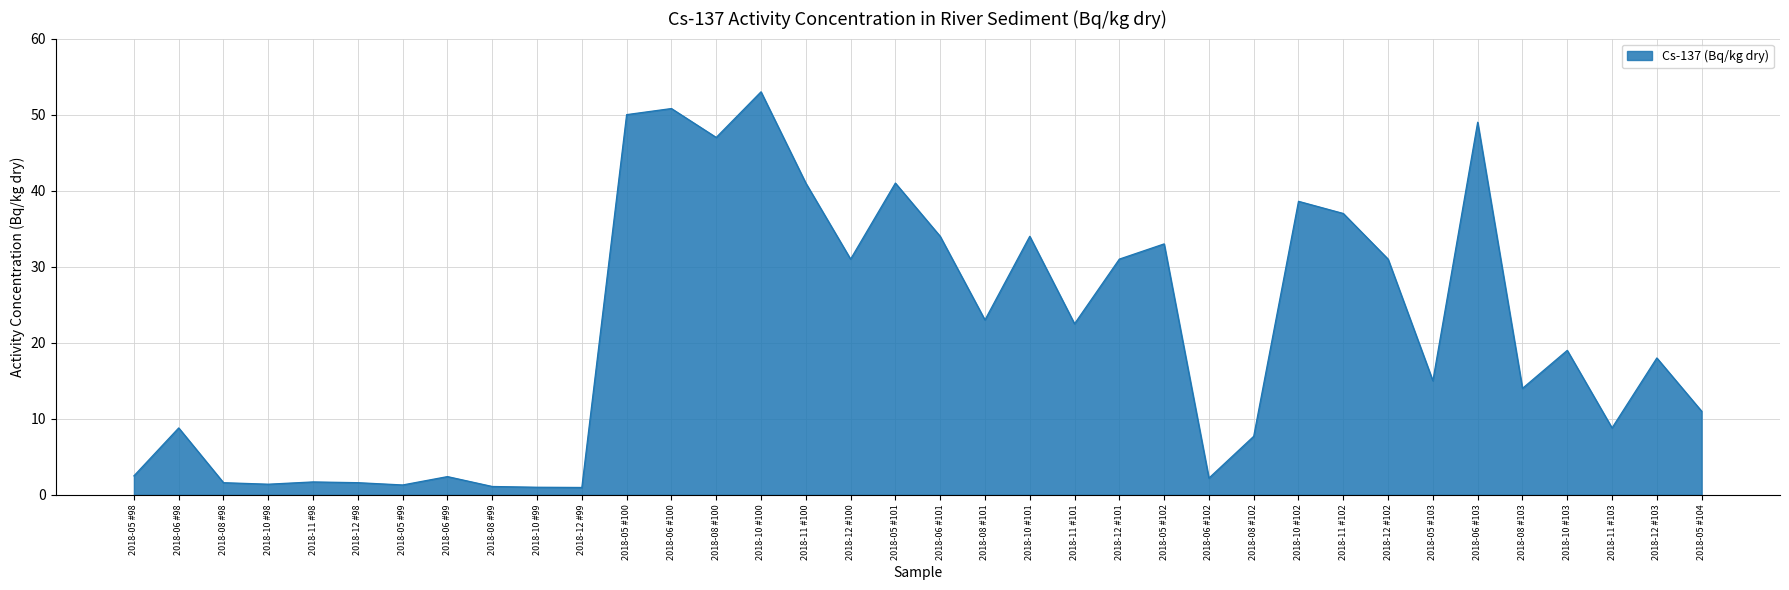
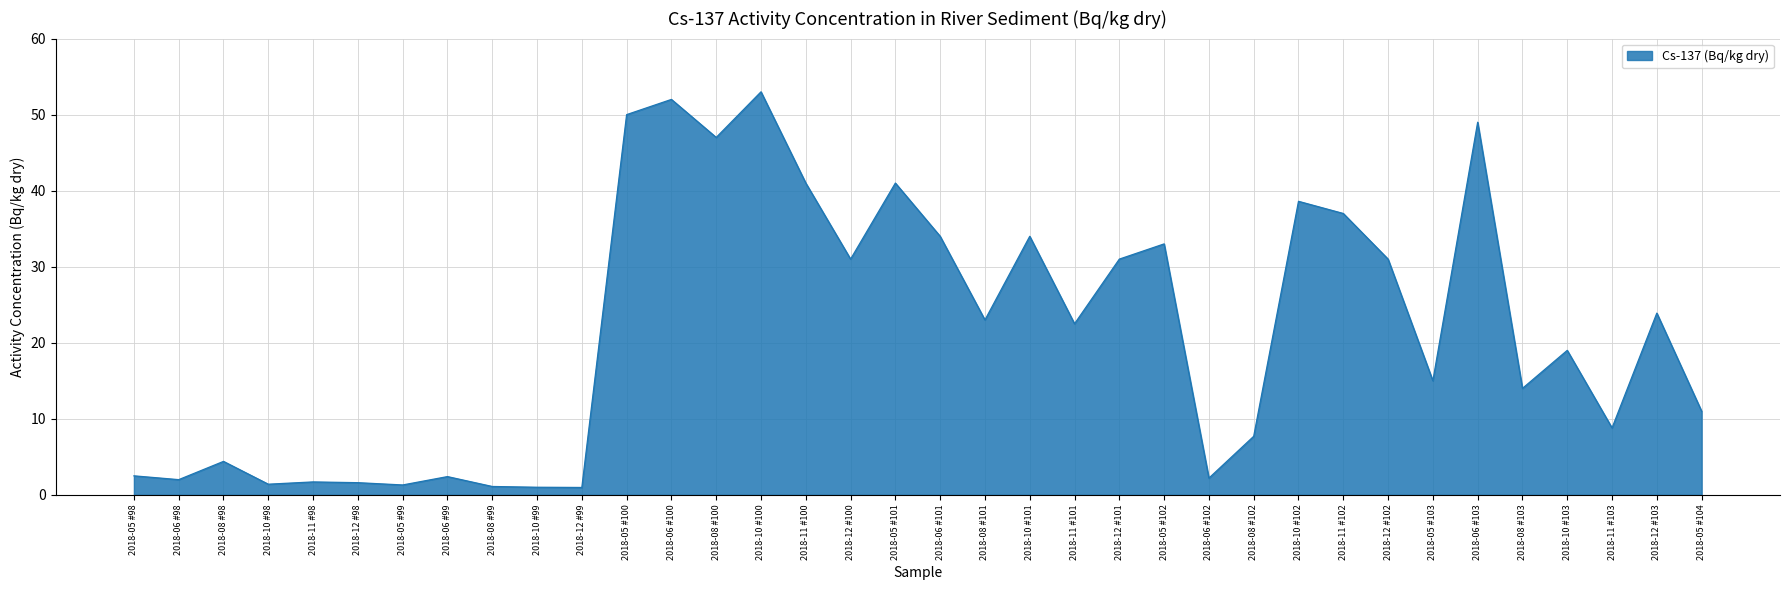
2018-06 #98: 9 -> 2
2018-08 #98: 2 -> 4
2018-06 #100: 51 -> 52
2018-12 #103: 18 -> 24
